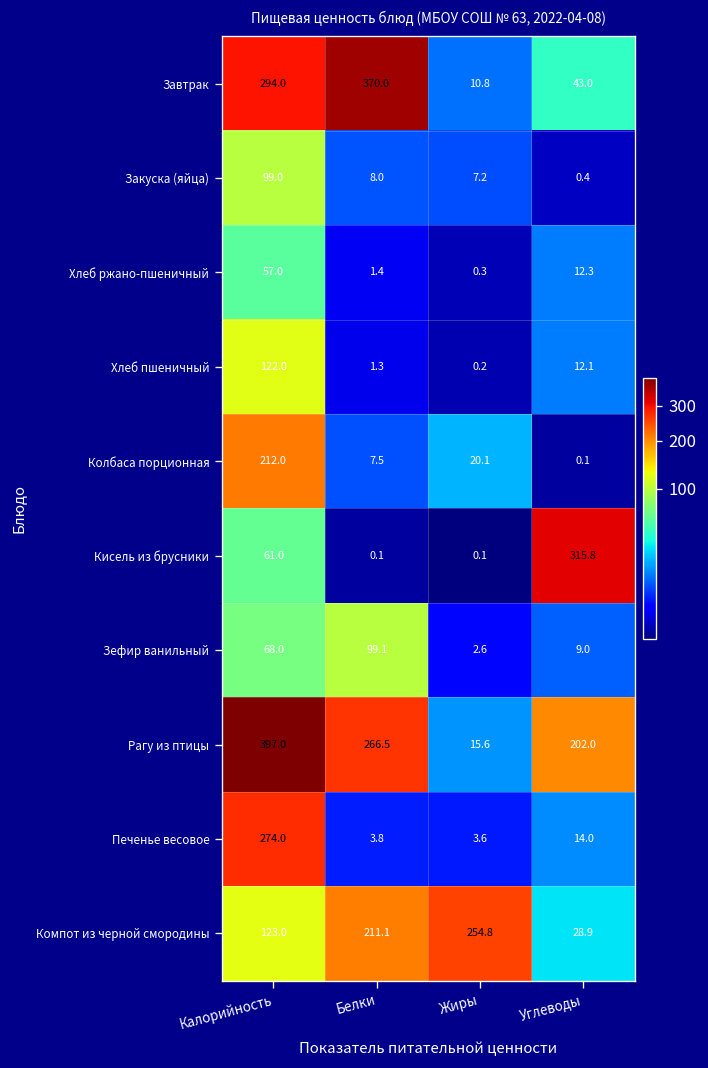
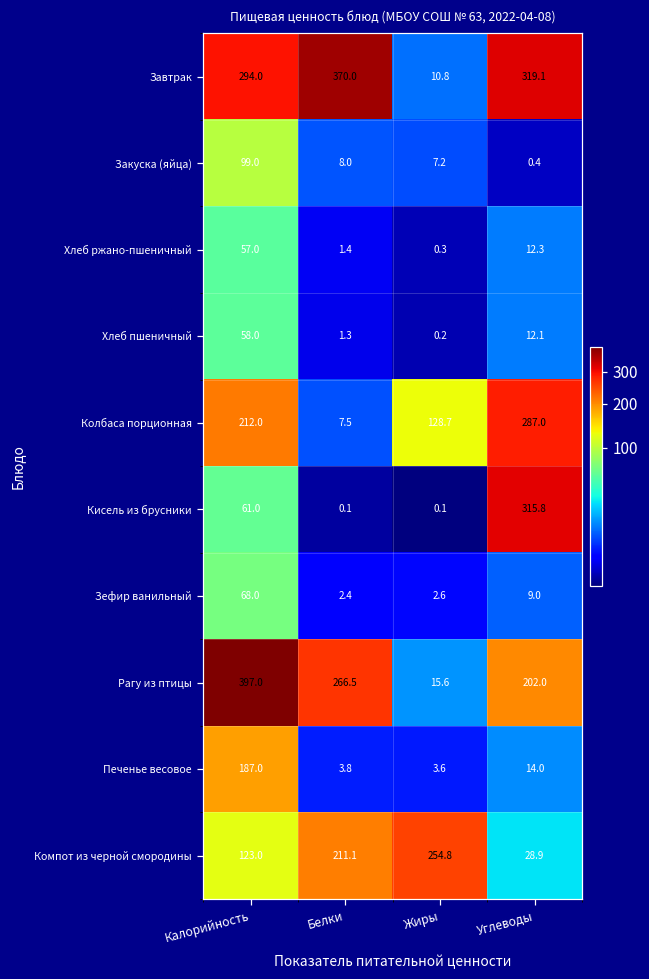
Завтрак, Углеводы: 43.0 -> 319.1
Хлеб пшеничный, Калорийность: 122.0 -> 58.0
Колбаса порционная, Жиры: 20.1 -> 128.7
Колбаса порционная, Углеводы: 0.1 -> 287.0
Зефир ванильный, Белки: 99.1 -> 2.4
Печенье весовое, Калорийность: 274.0 -> 187.0
